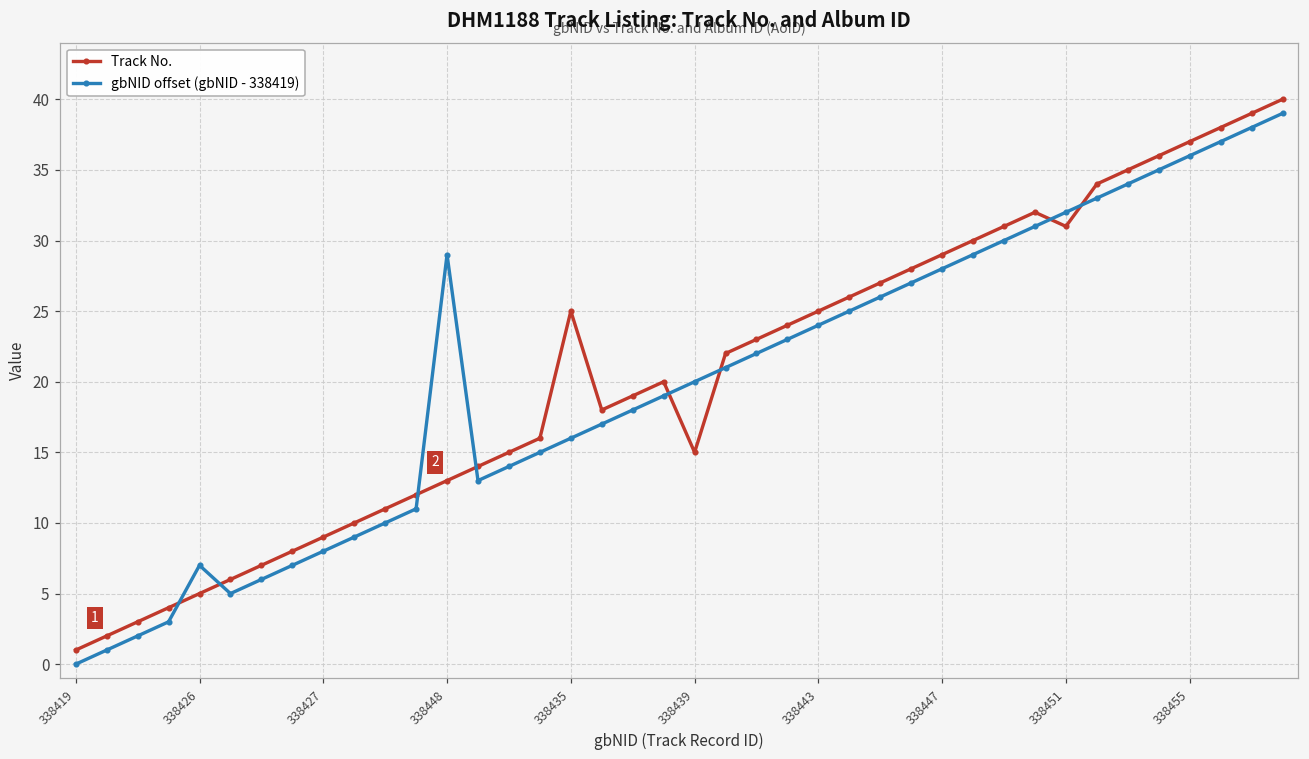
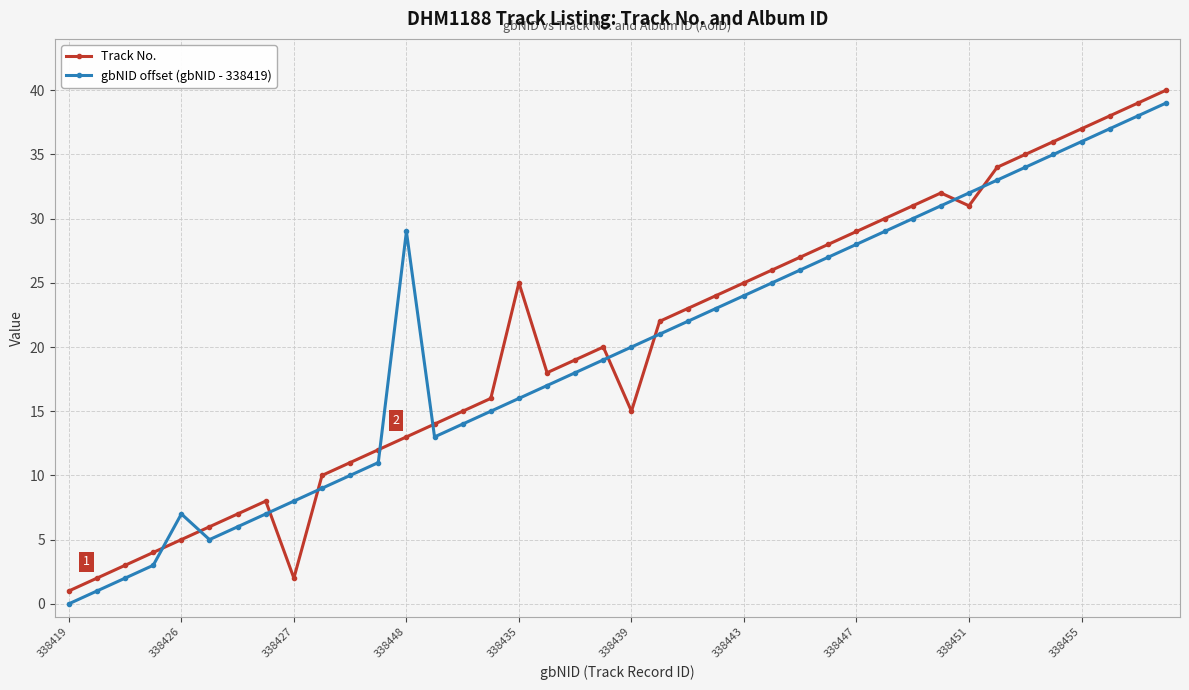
Track No., 338427: 9 -> 2
